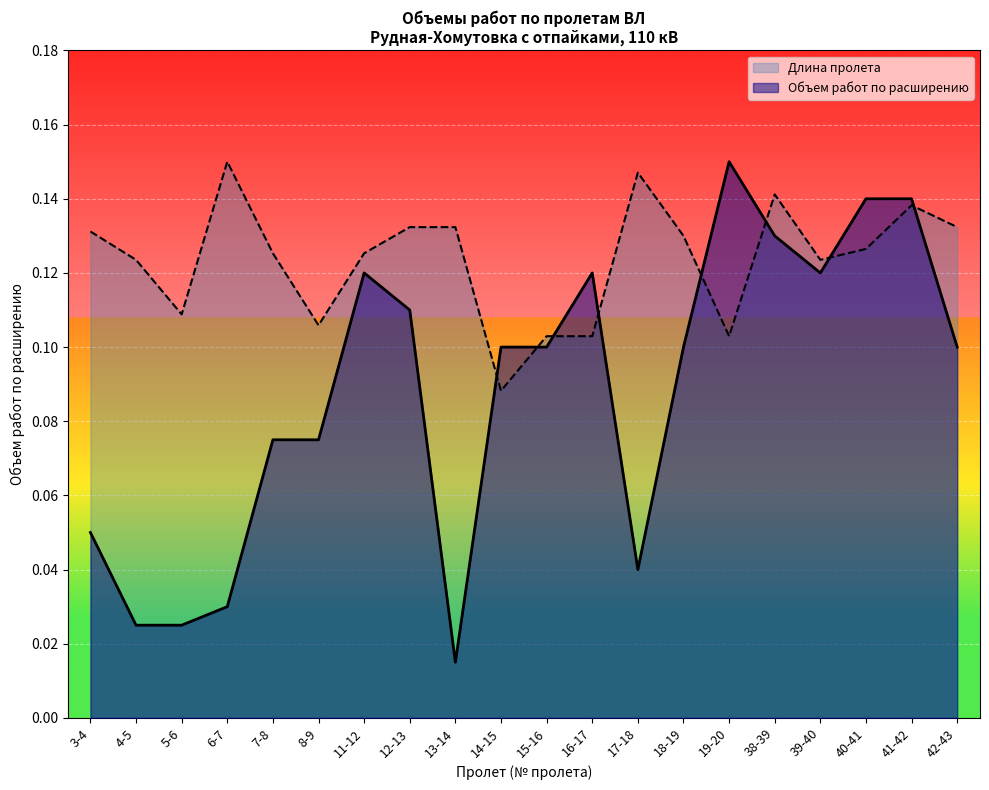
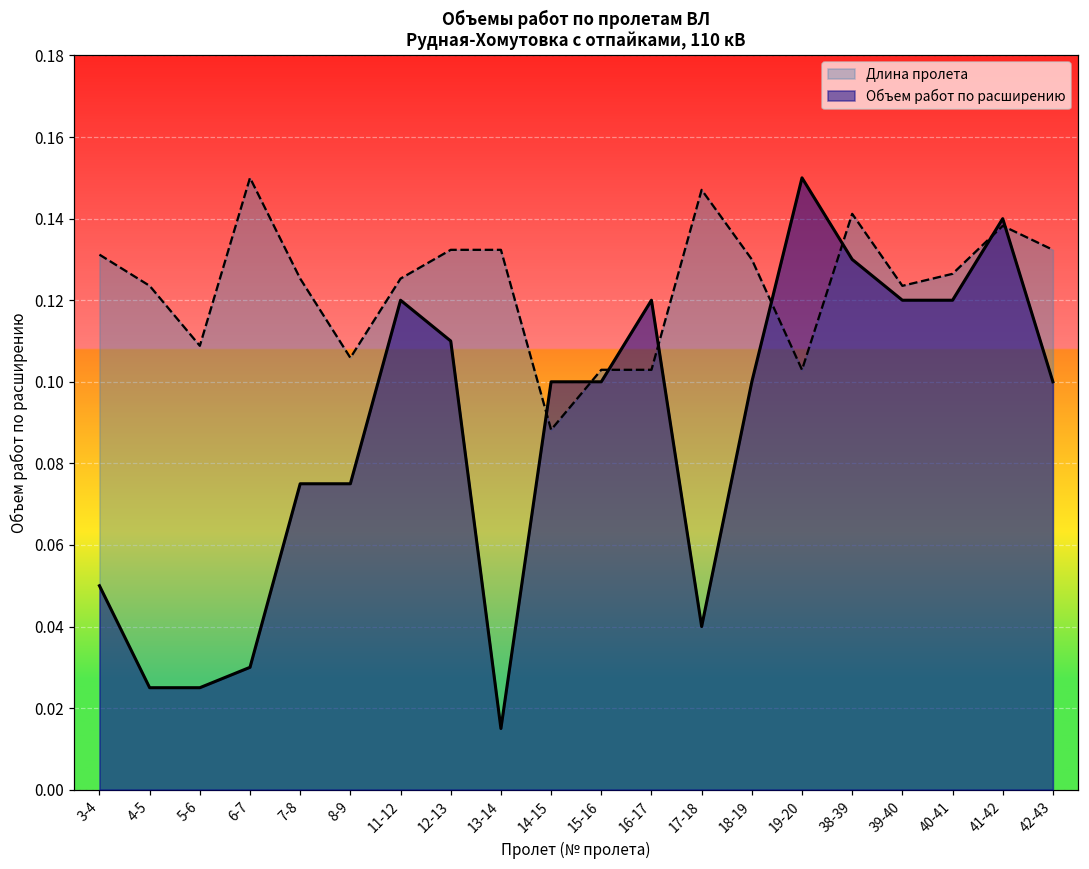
Объем работ по расширению, 40-41: 0.14 -> 0.12
